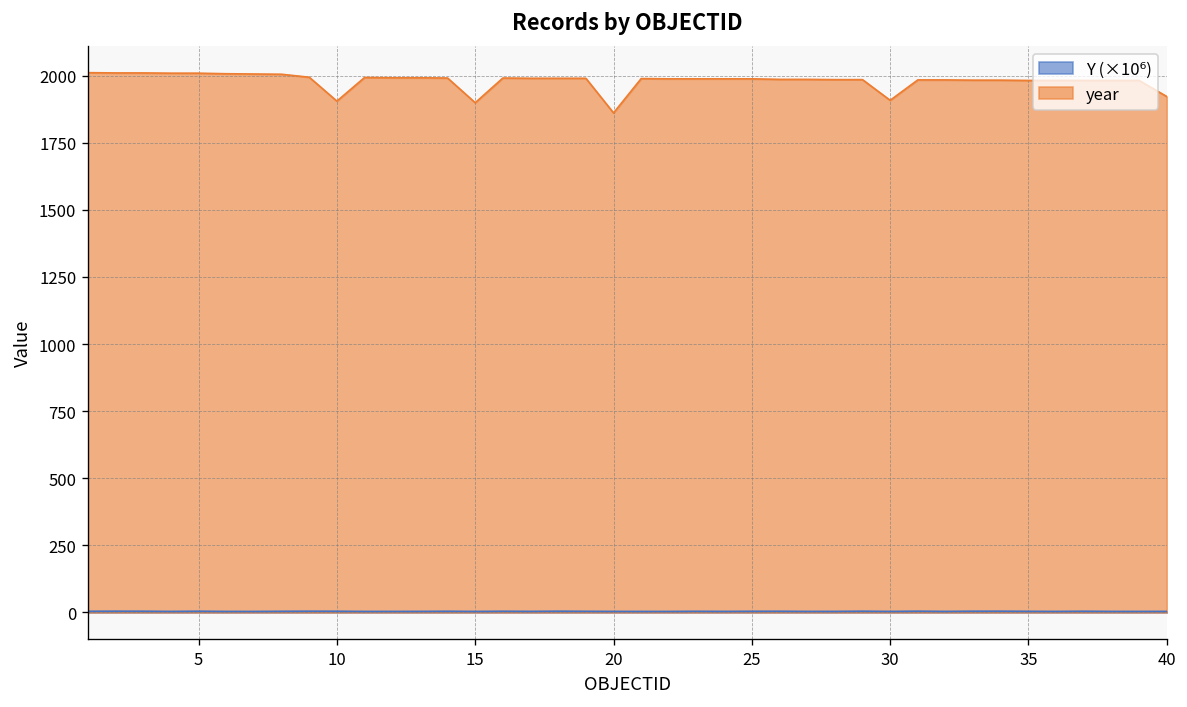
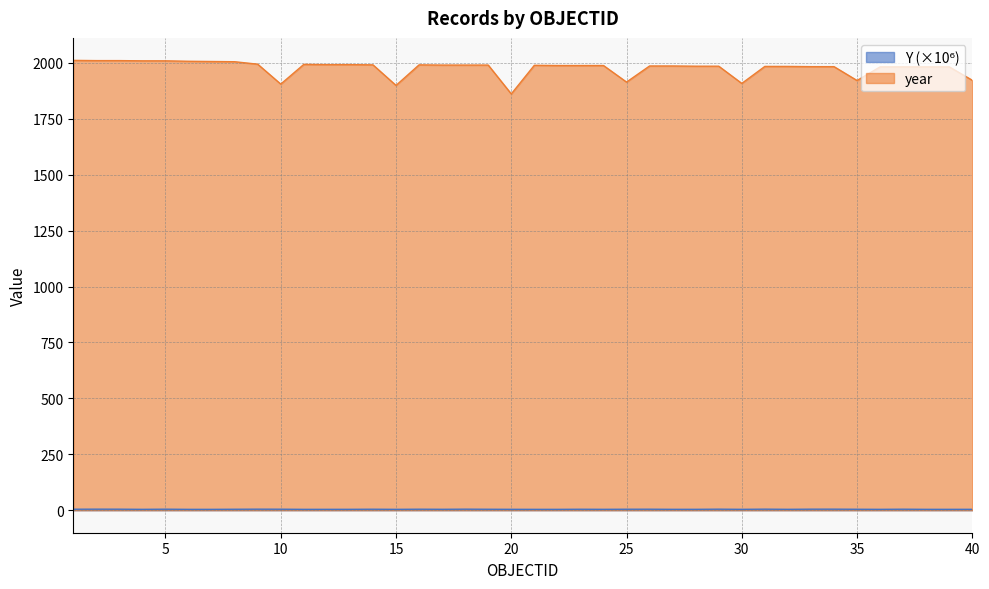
year, 25: 1990 -> 1910
year, 35: 1980 -> 1920
